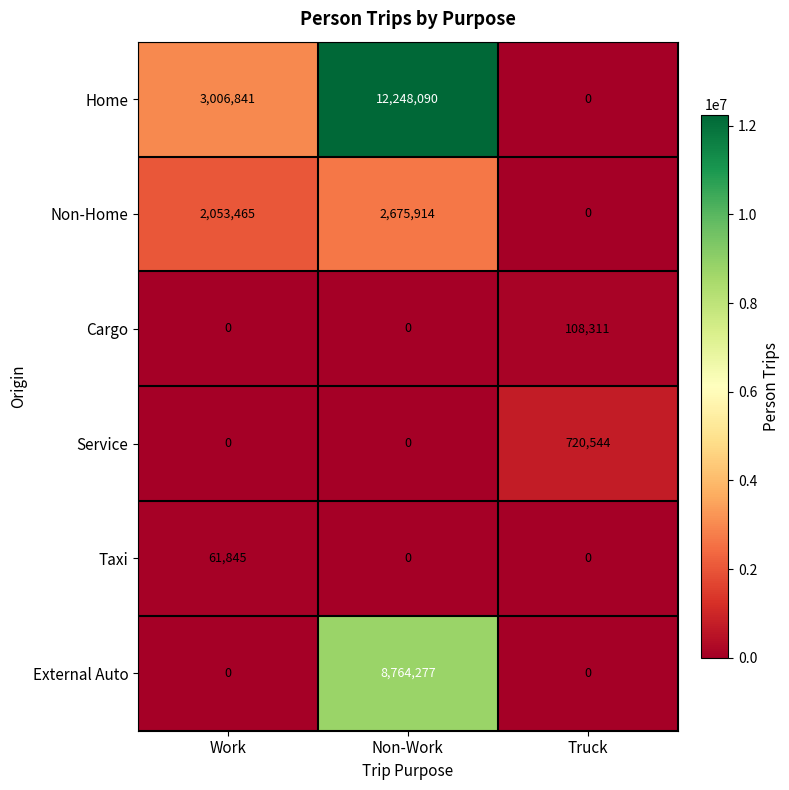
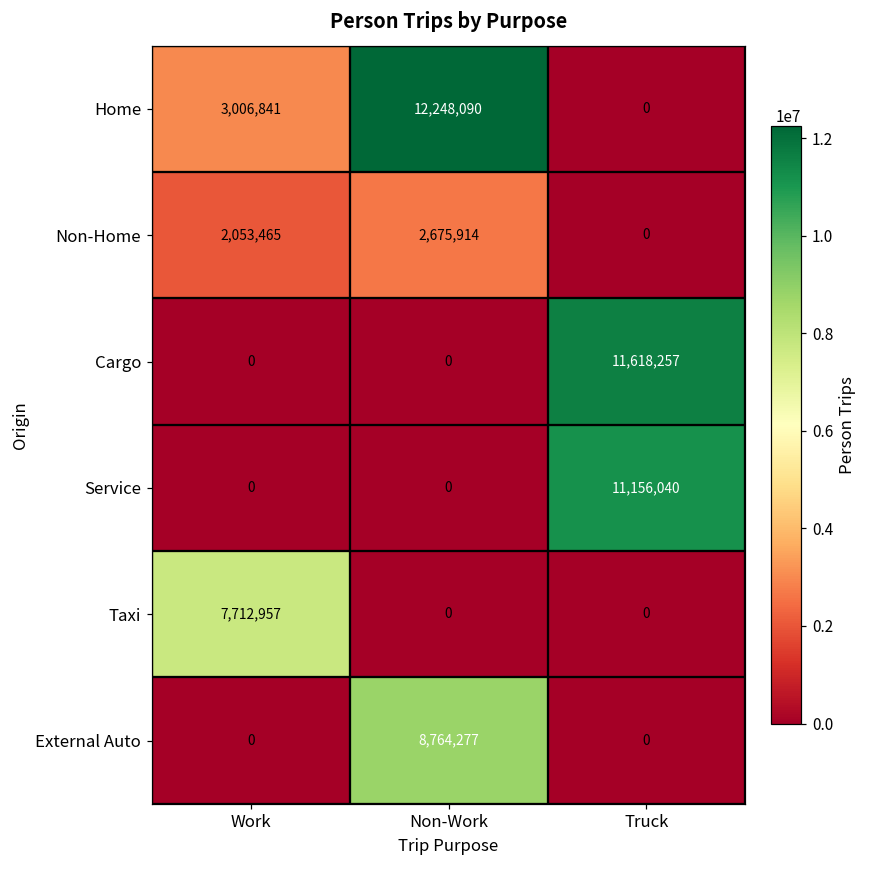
Cargo, Truck: 108,311 -> 11,618,257
Service, Truck: 720,544 -> 11,156,040
Taxi, Work: 61,845 -> 7,712,957
